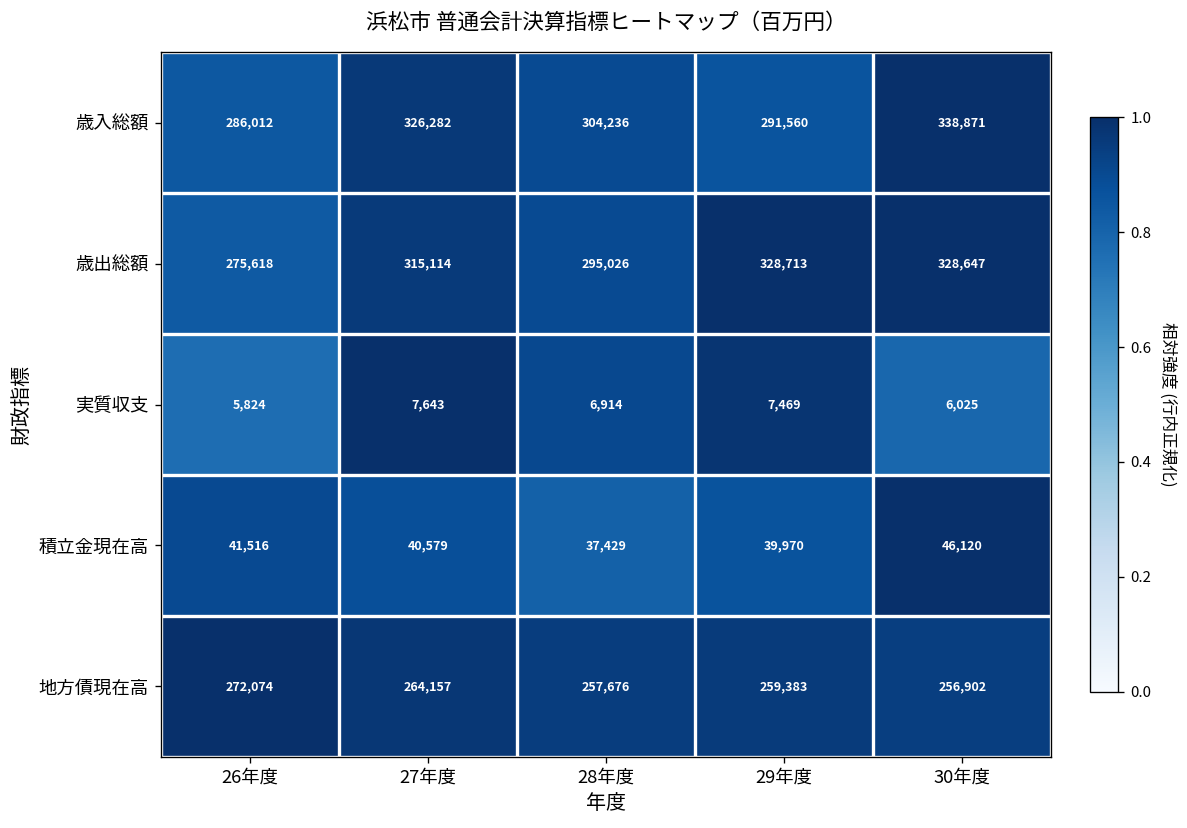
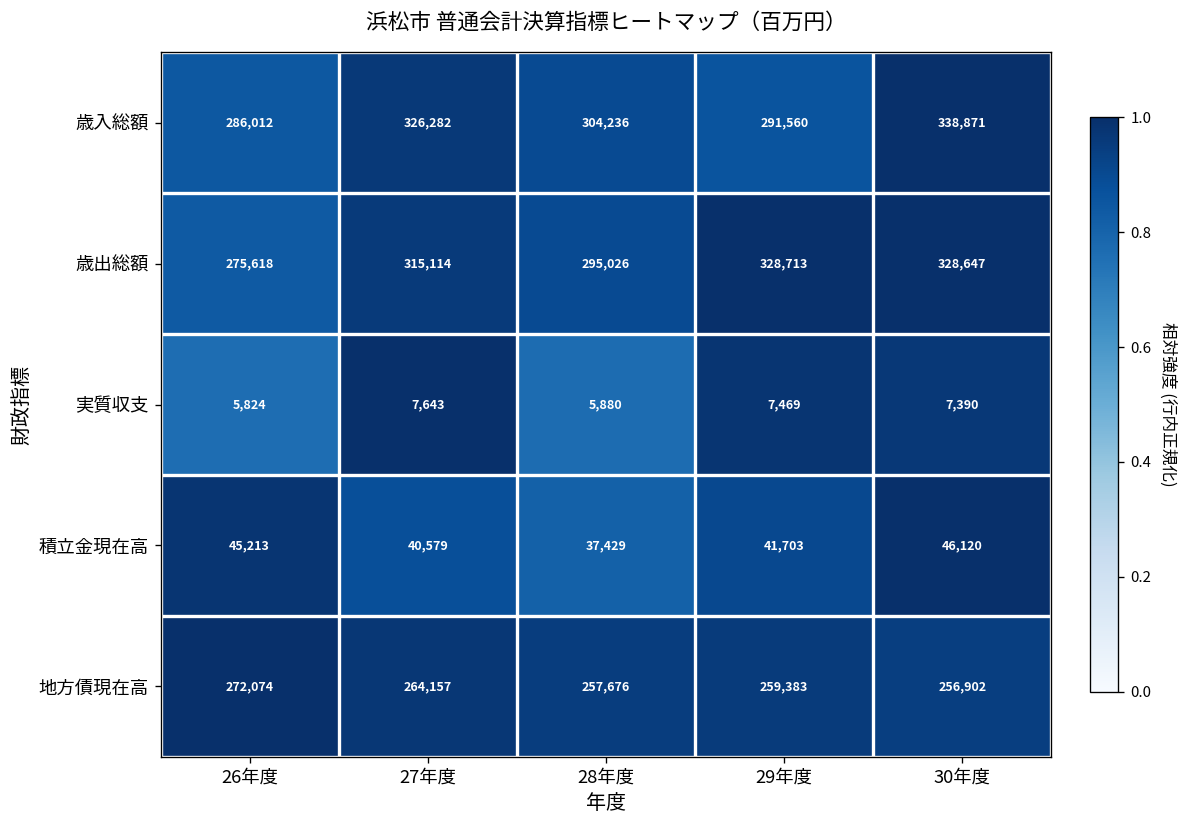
実質収支, 28年度: 6,914 -> 5,880
実質収支, 30年度: 6,025 -> 7,390
積立金現在高, 26年度: 41,516 -> 45,213
積立金現在高, 29年度: 39,970 -> 41,703
